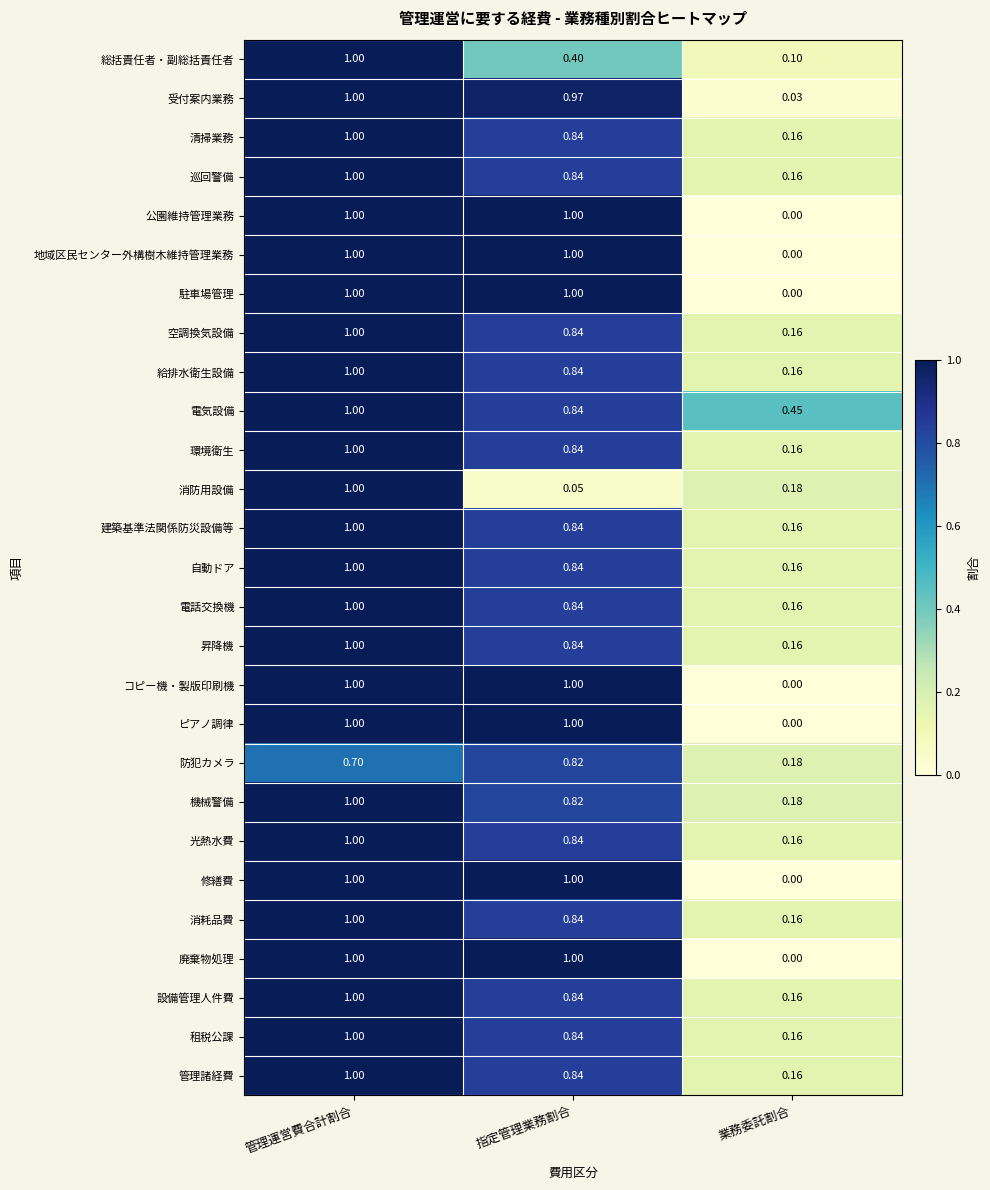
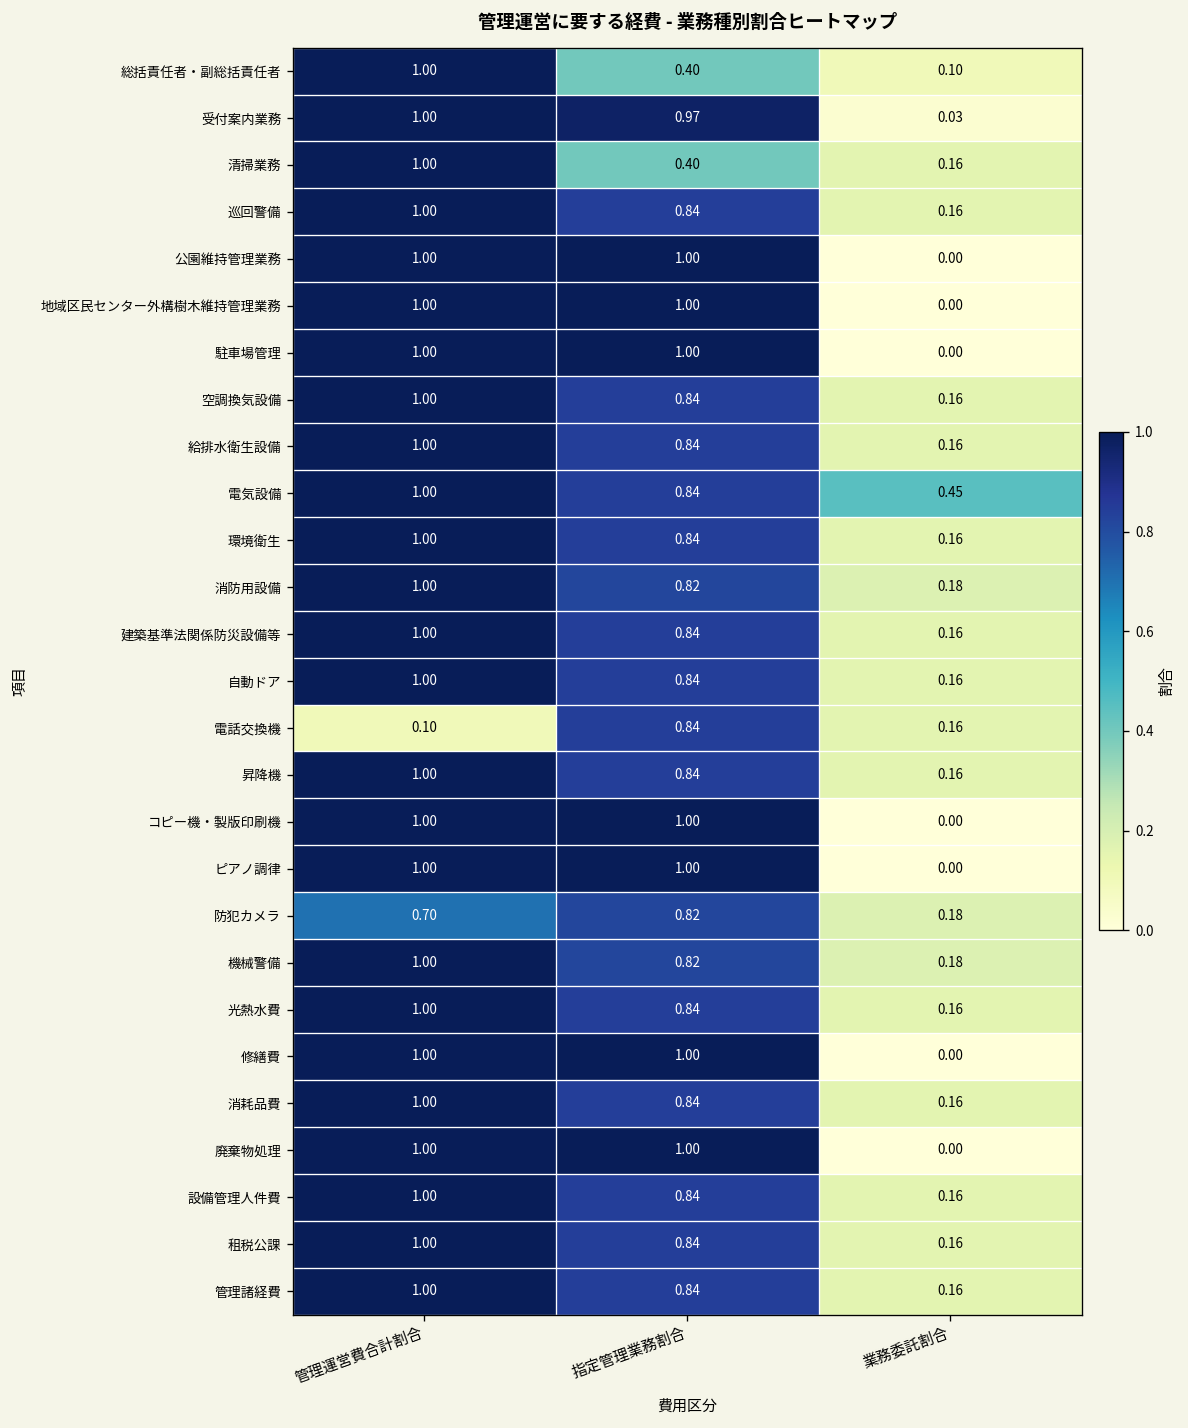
清掃業務, 指定管理業務割合: 0.84 -> 0.40
消防用設備, 指定管理業務割合: 0.05 -> 0.82
電話交換機, 管理運営費合計割合: 1.00 -> 0.10
